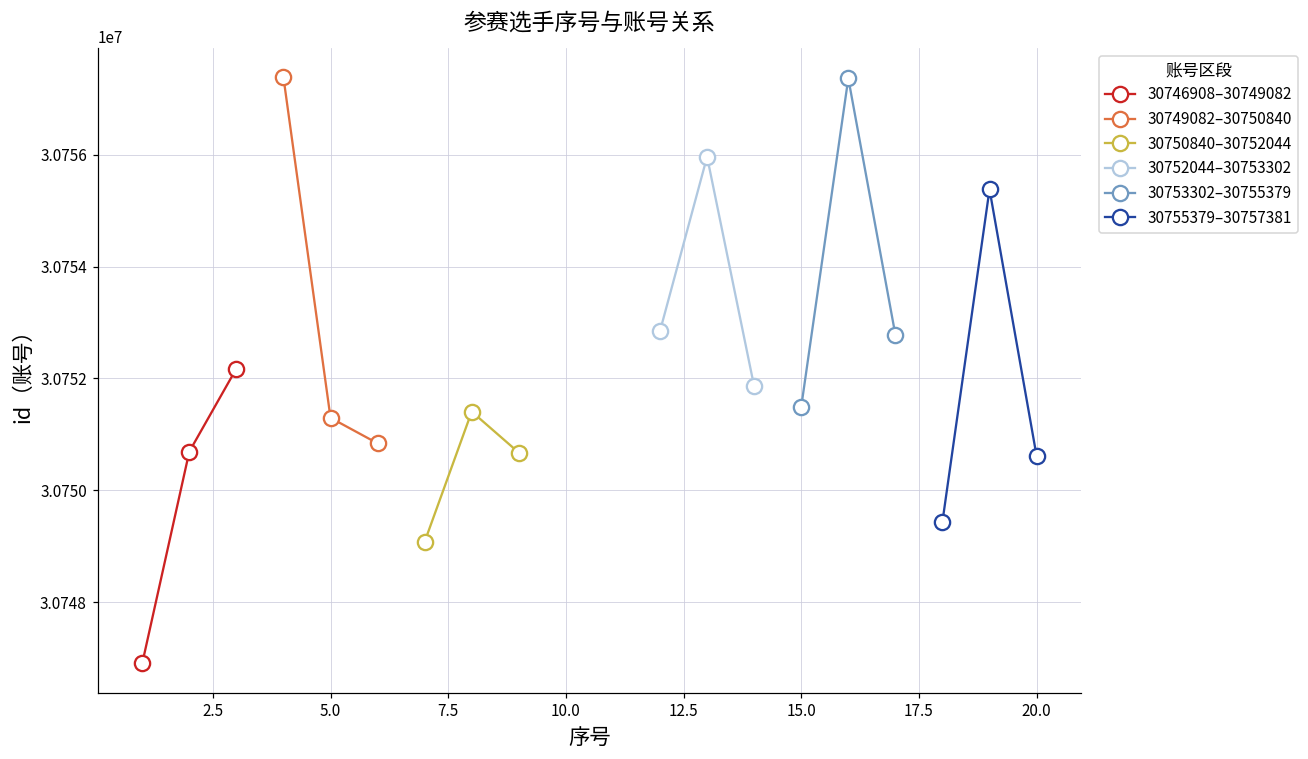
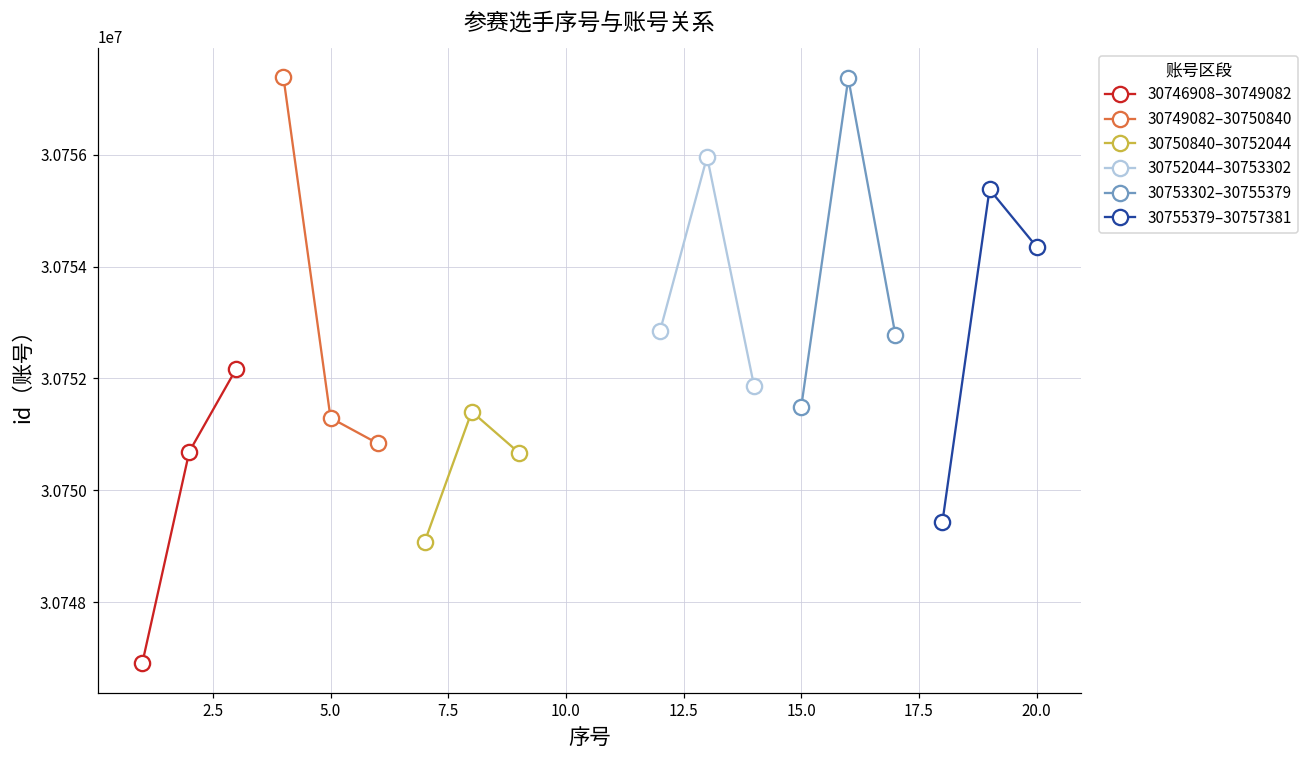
30755379–30757381, 20.0: 30750600 -> 30754400
